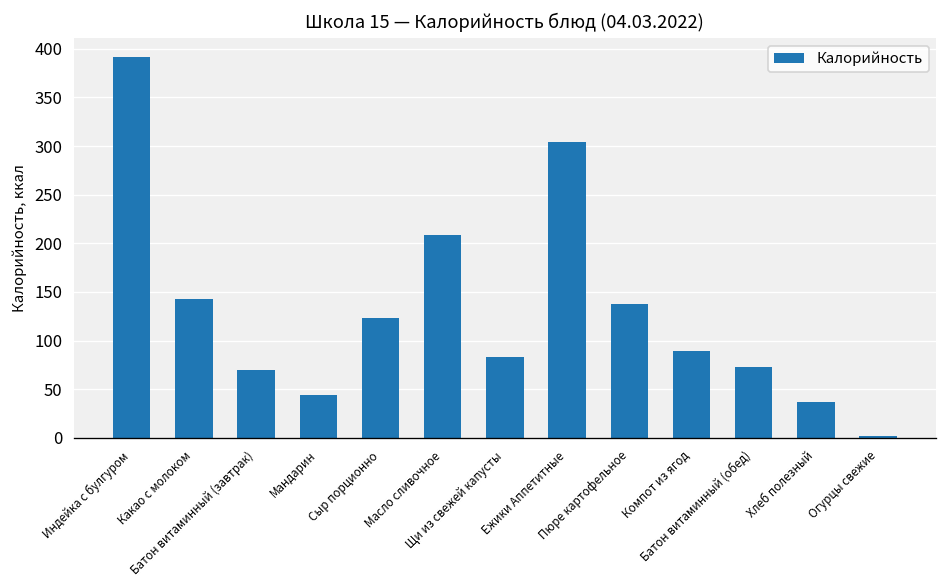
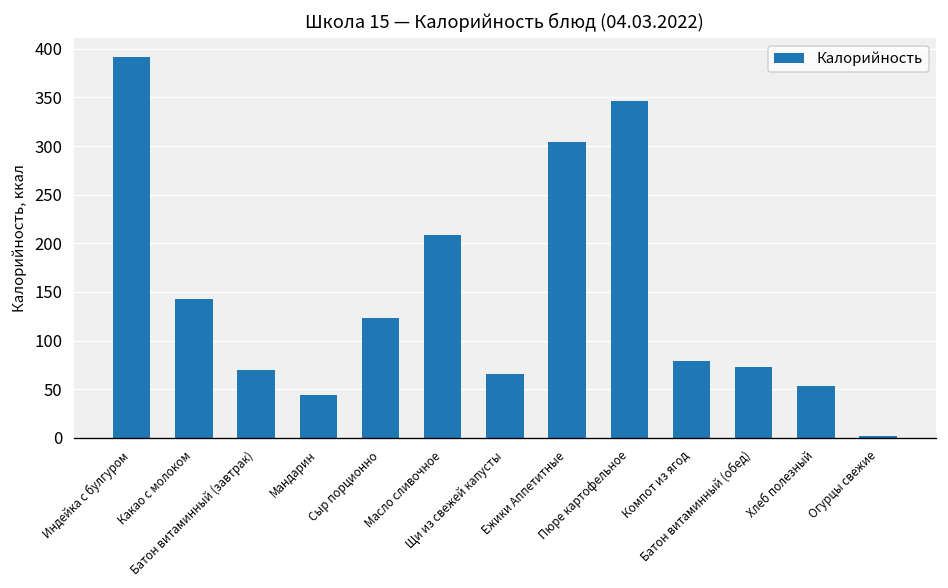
Щи из свежей капусты: 80 -> 70
Пюре картофельное: 140 -> 350
Компот из ягод: 90 -> 80
Хлеб полезный: 40 -> 50
